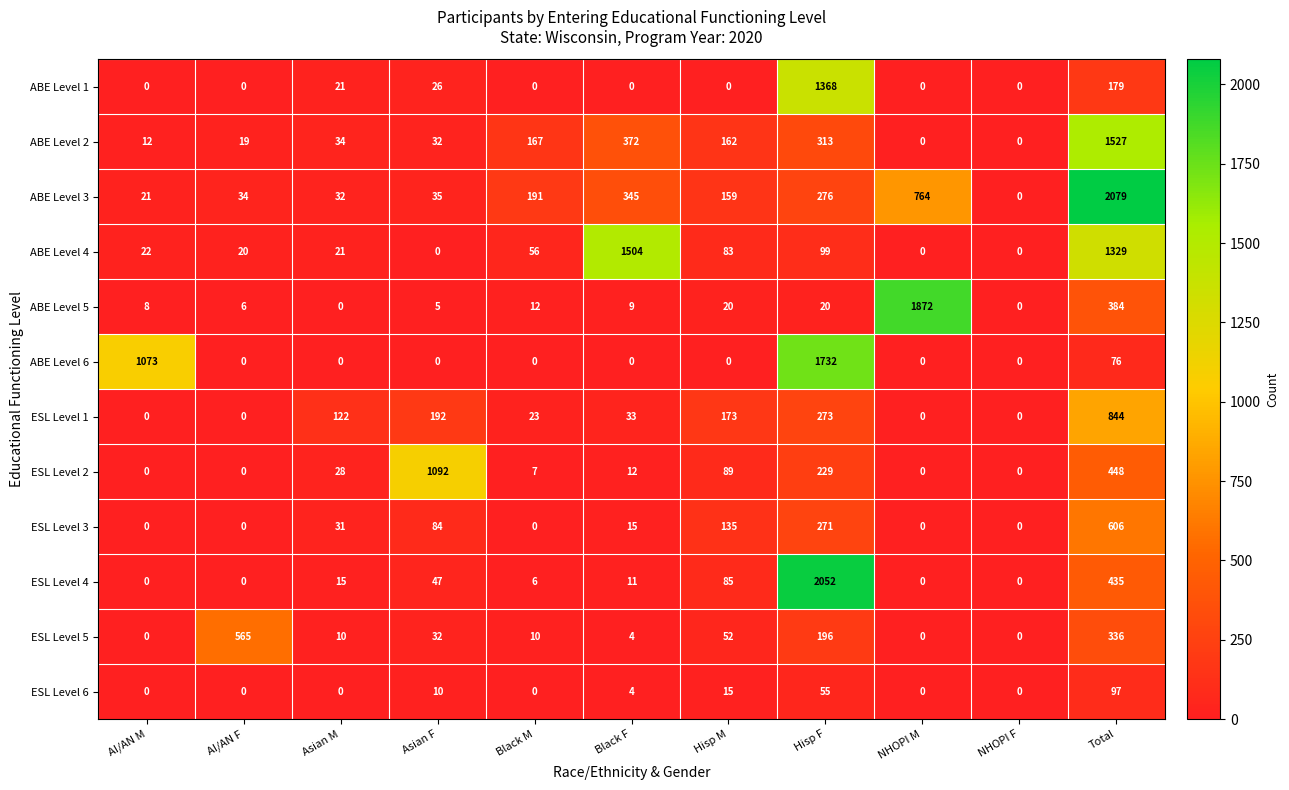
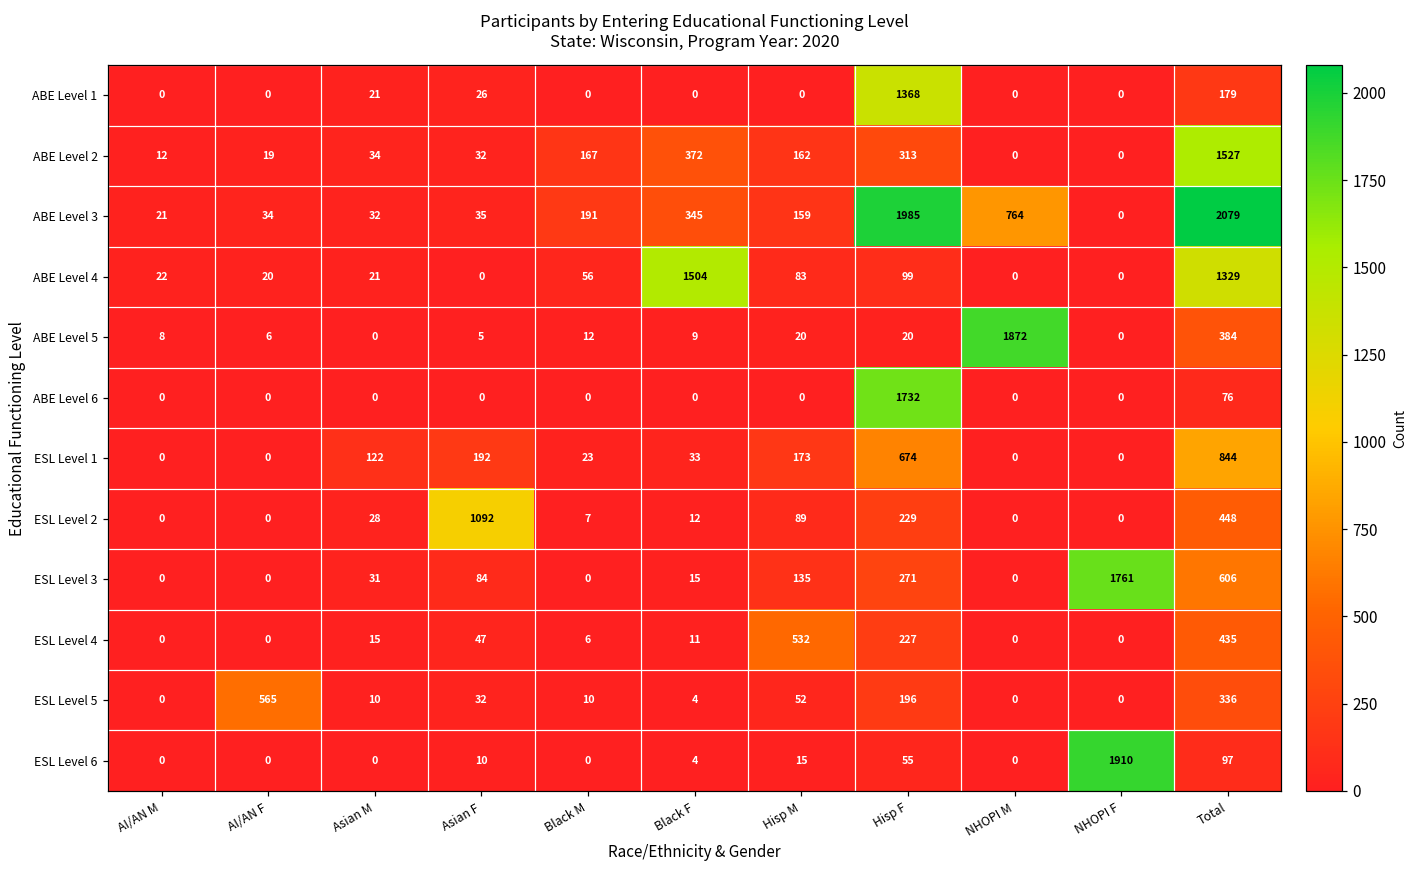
ABE Level 3, Hisp F: 276 -> 1985
ABE Level 6, AI/AN M: 1073 -> 0
ESL Level 1, Hisp F: 273 -> 674
ESL Level 3, NHOPI F: 0 -> 1761
ESL Level 4, Hisp M: 85 -> 532
ESL Level 4, Hisp F: 2052 -> 227
ESL Level 6, NHOPI F: 0 -> 1910
